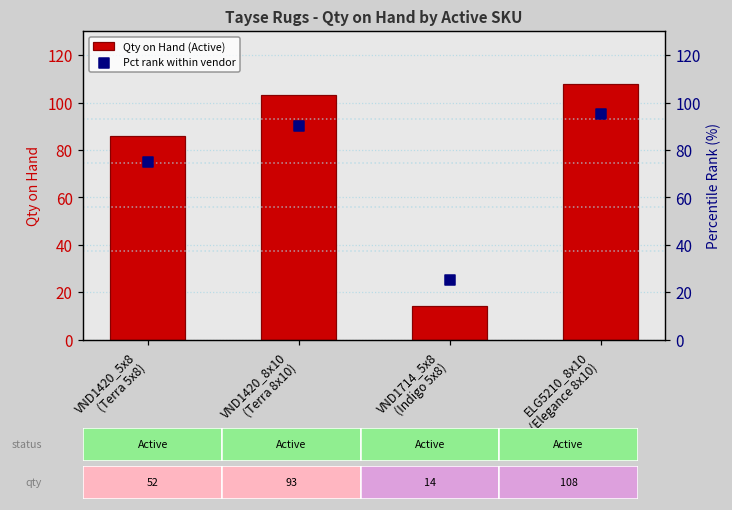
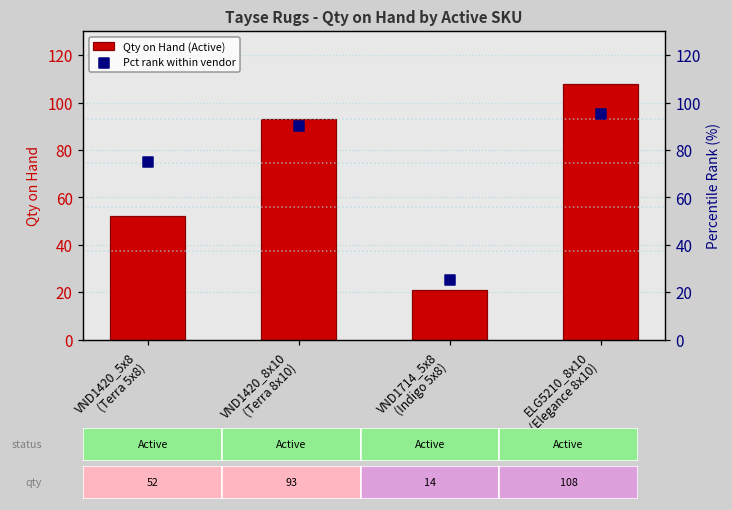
Qty on Hand (Active), VND1420_5x8 (Terra 5x8): 86 -> 52
Qty on Hand (Active), VND1420_8x10 (Terra 8x10): 103 -> 93
Qty on Hand (Active), VND1714_5x8 (Indigo 5x8): 14 -> 21
